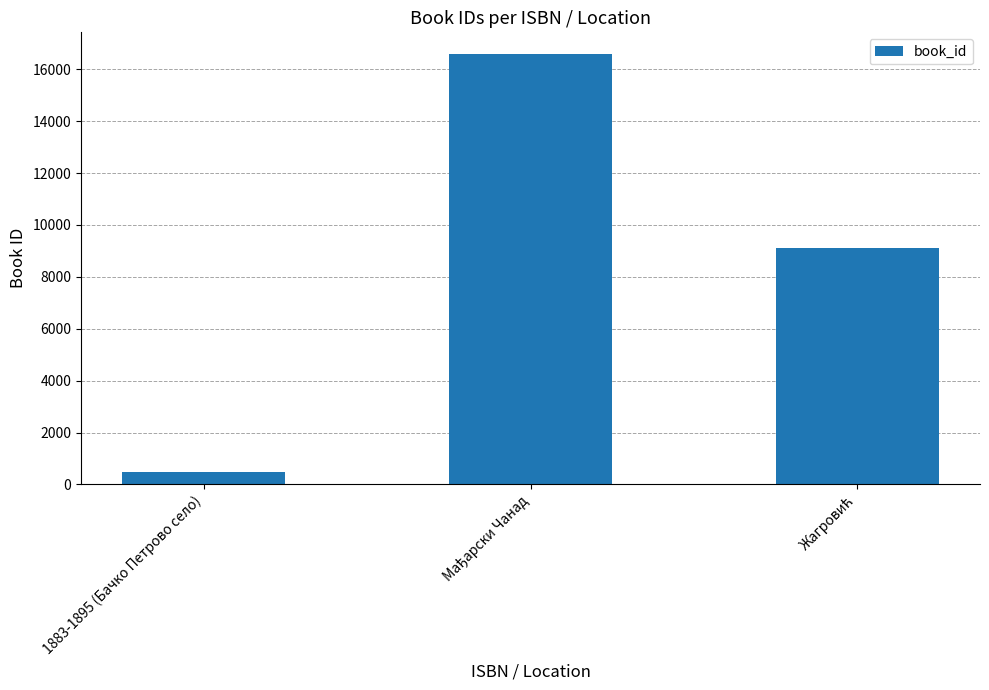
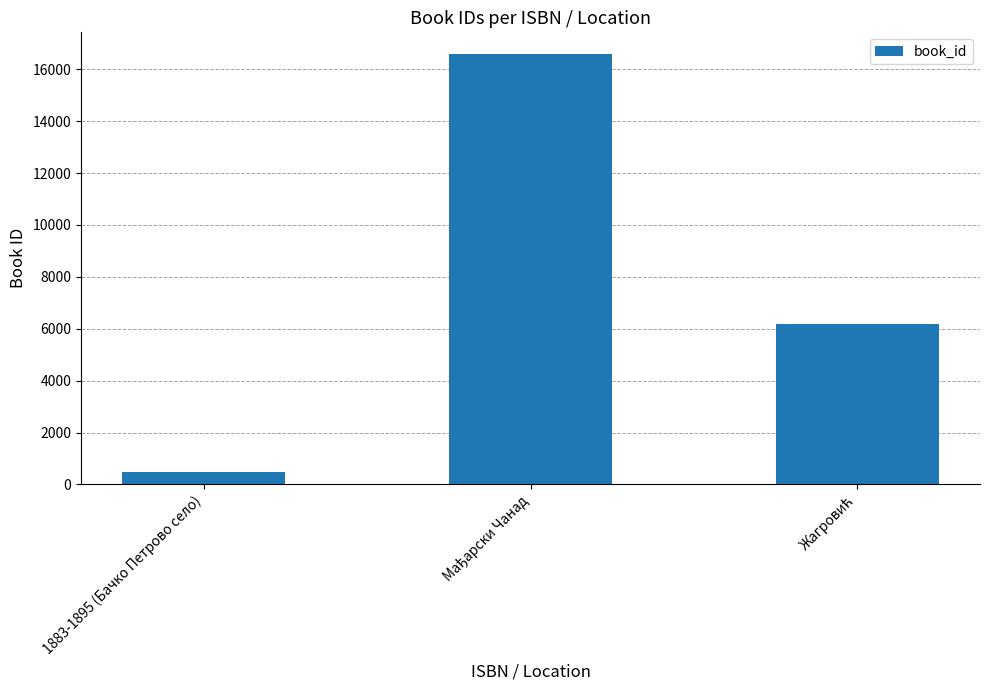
Жагровић: 9100 -> 6200
